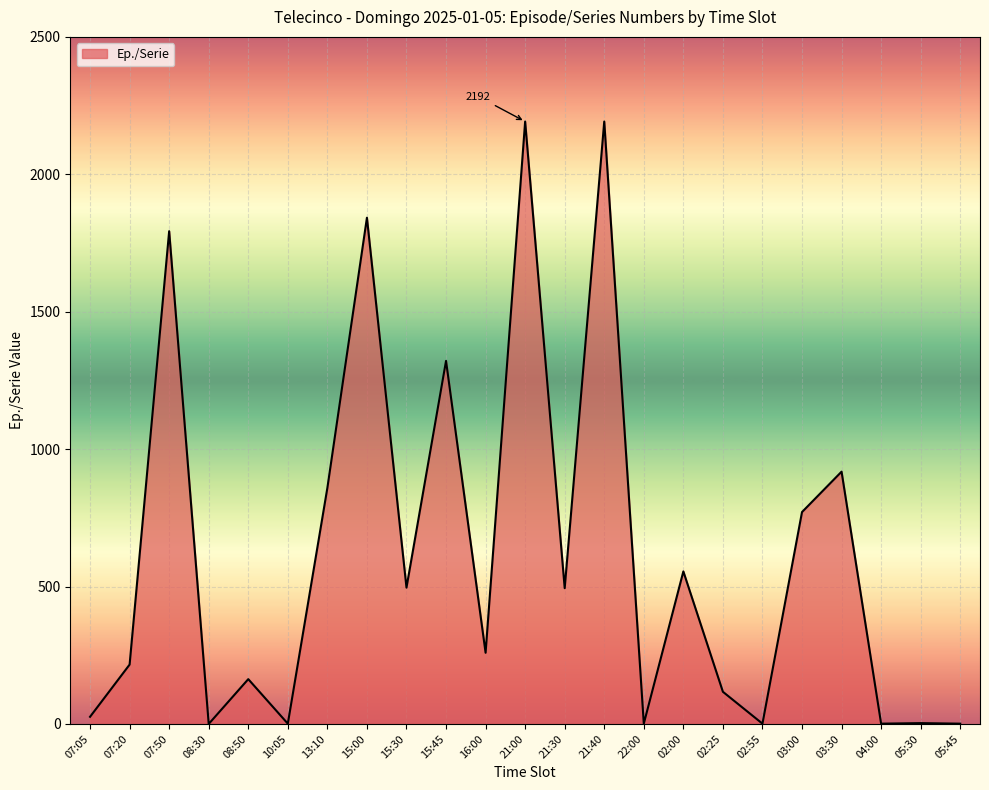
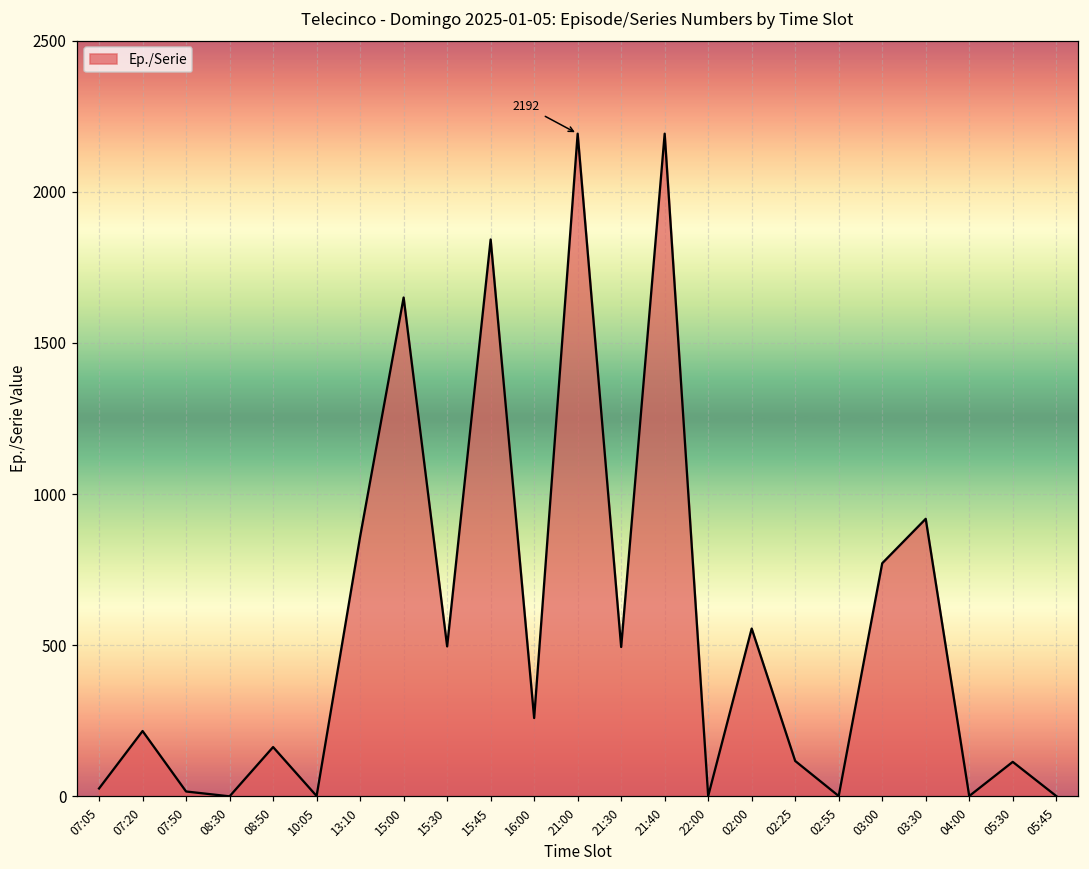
07:50: 1790 -> 20
15:00: 1840 -> 1650
15:45: 1320 -> 1840
05:30: 0 -> 110
